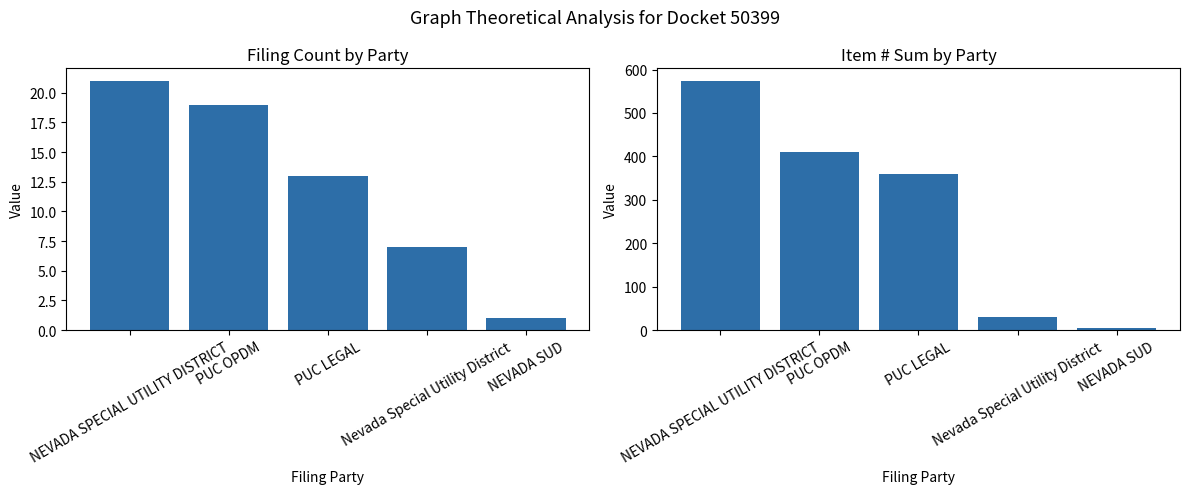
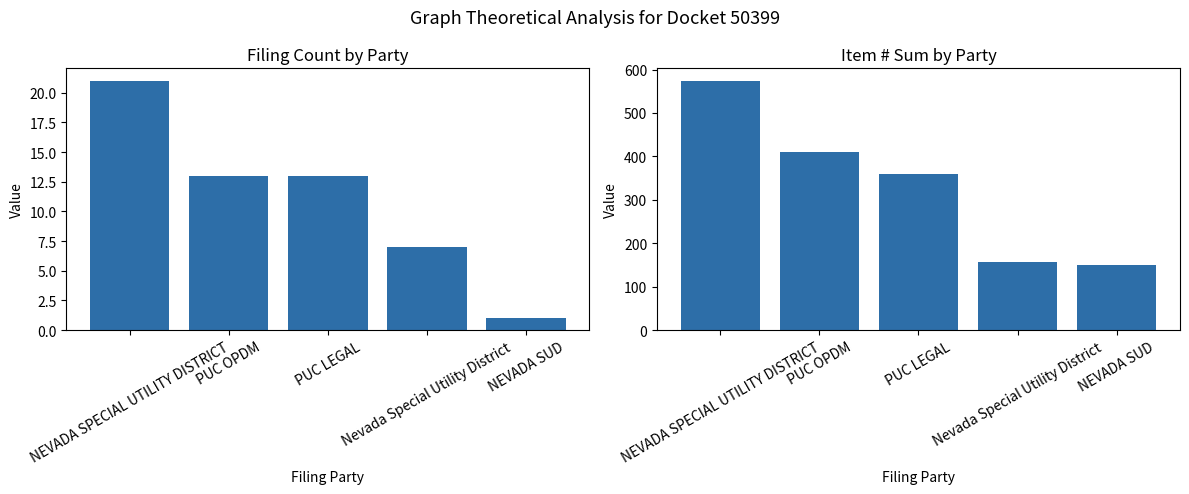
Filing Count by Party, PUC OPDM: 19 -> 13
Item # Sum by Party, Nevada Special Utility District: 30 -> 160
Item # Sum by Party, NEVADA SUD: 10 -> 150
